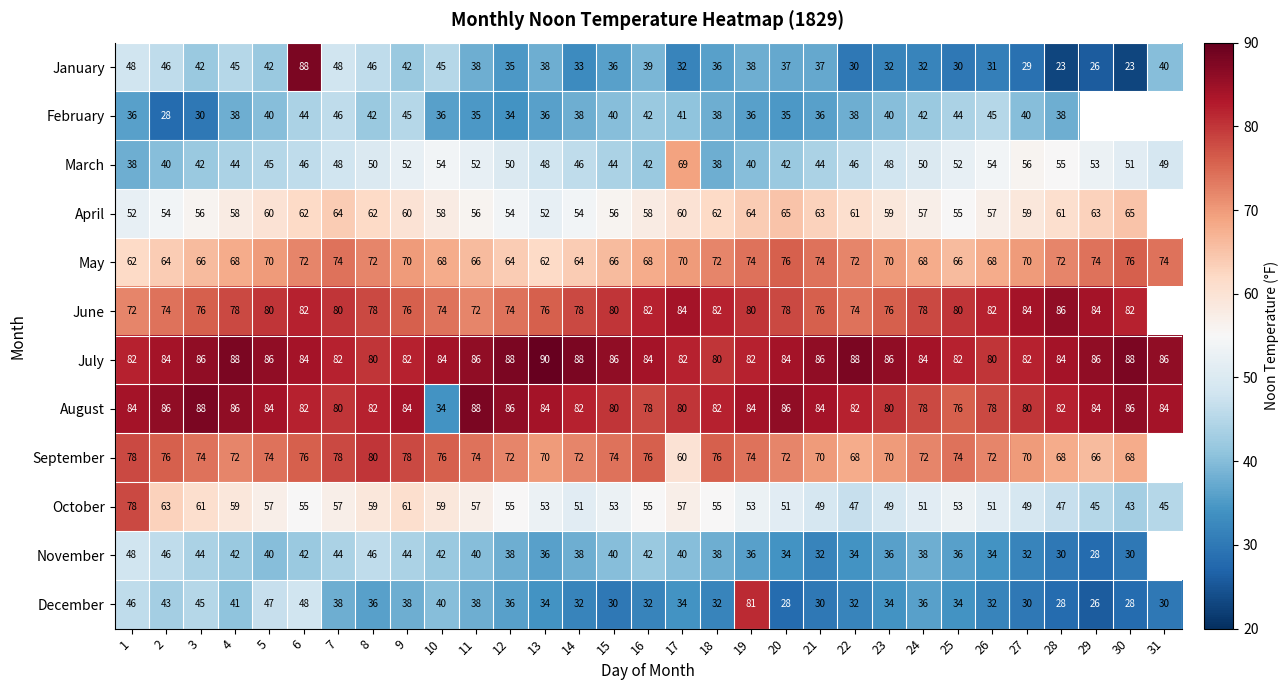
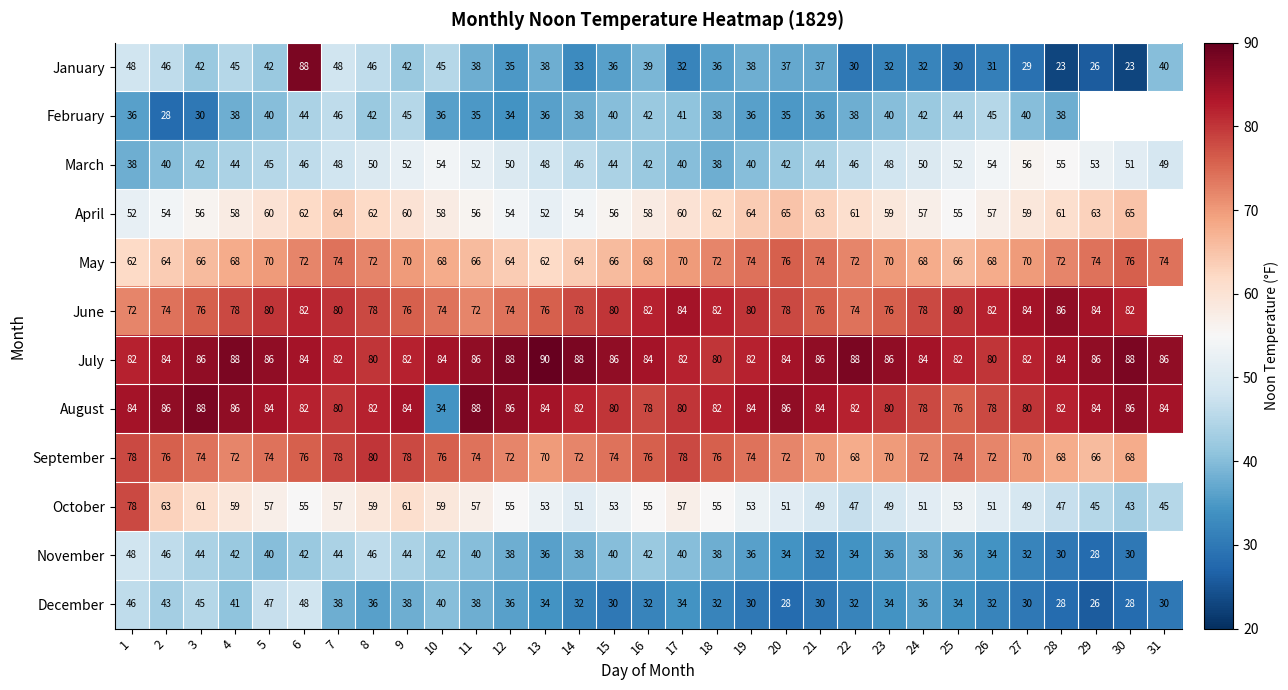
March, 17: 69 -> 40
September, 17: 60 -> 78
December, 19: 81 -> 30
